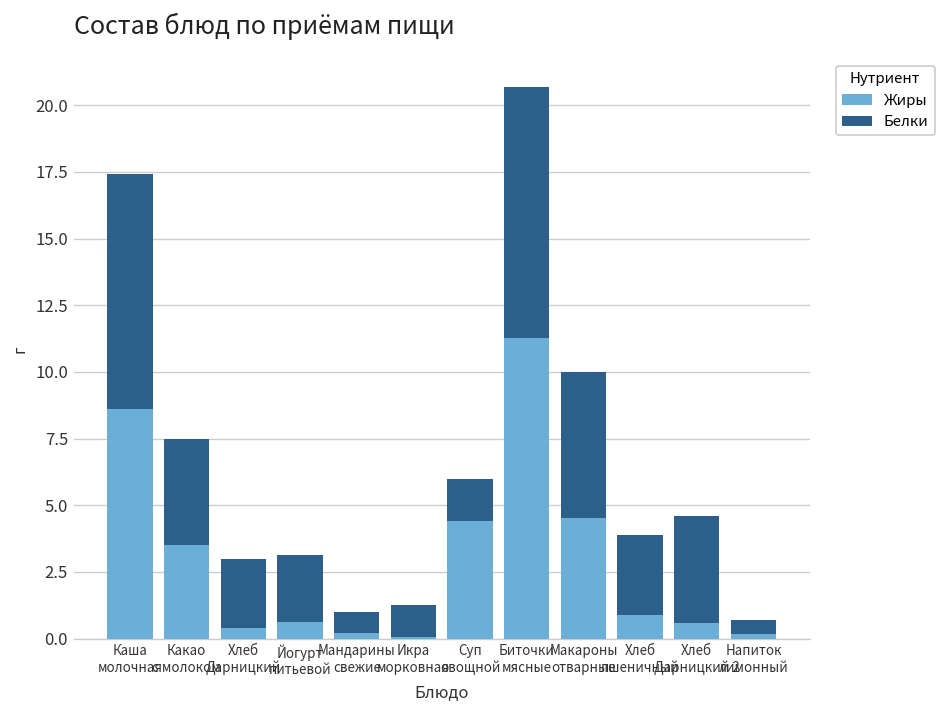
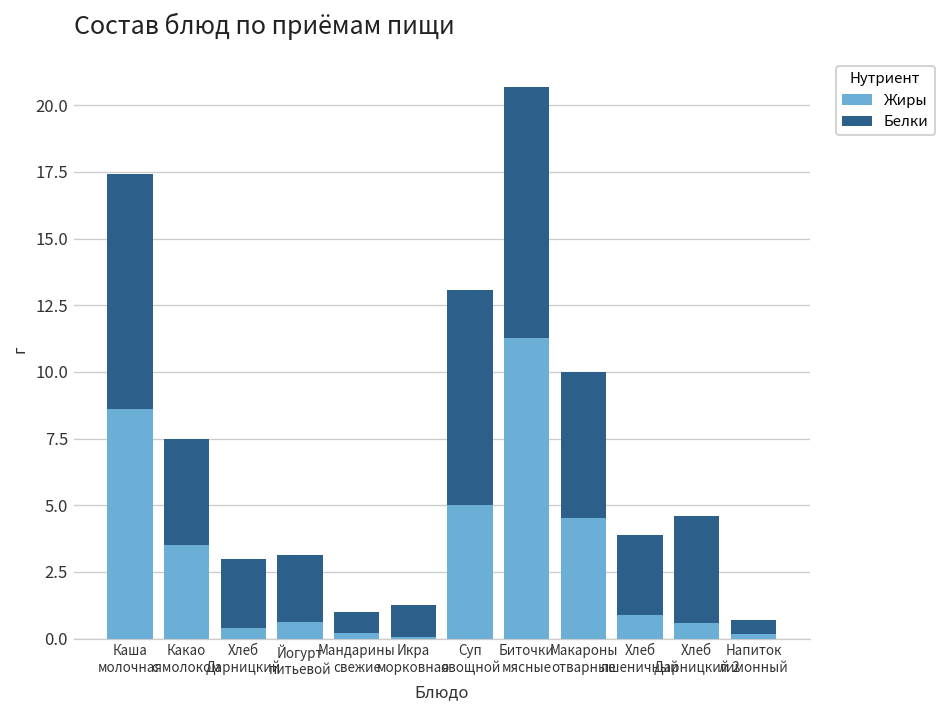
Жиры, Суп овощной: 4.4 -> 5.0
Белки, Суп овощной: 1.6 -> 8.1
